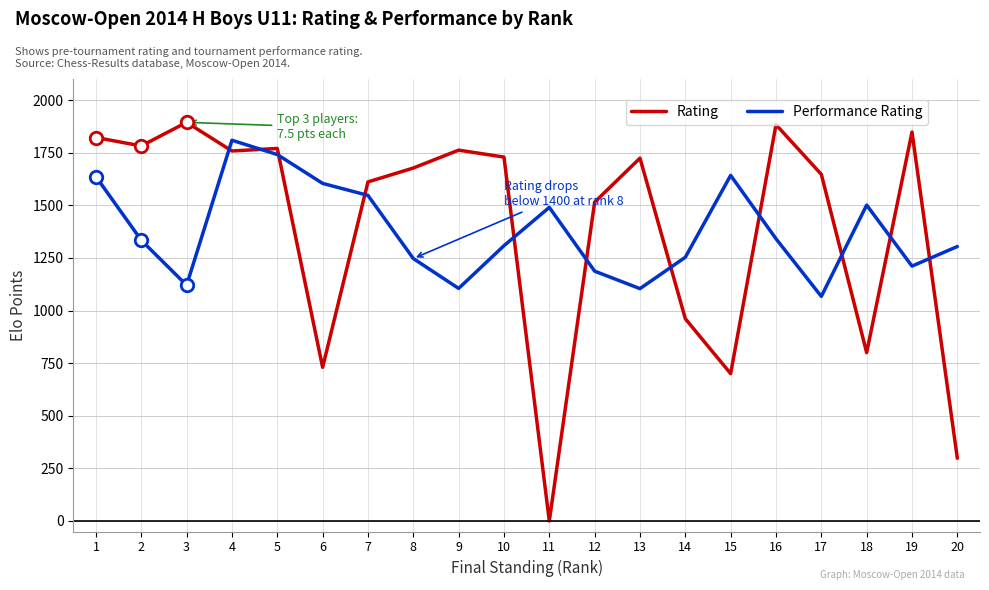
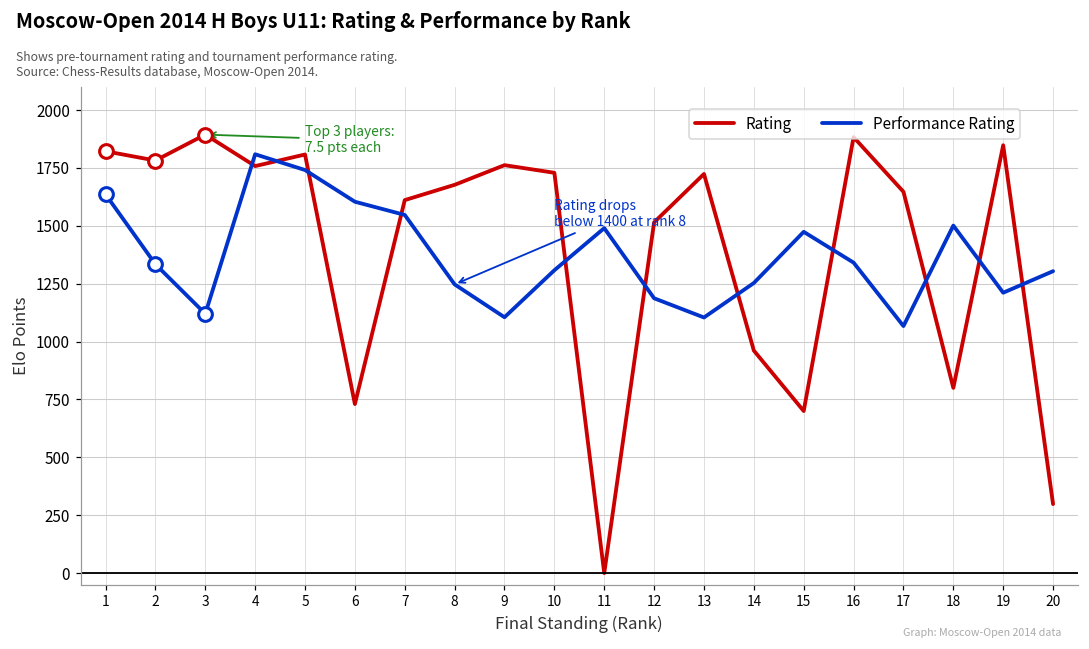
Rating, 5: 1770 -> 1810
Performance Rating, 15: 1640 -> 1470
